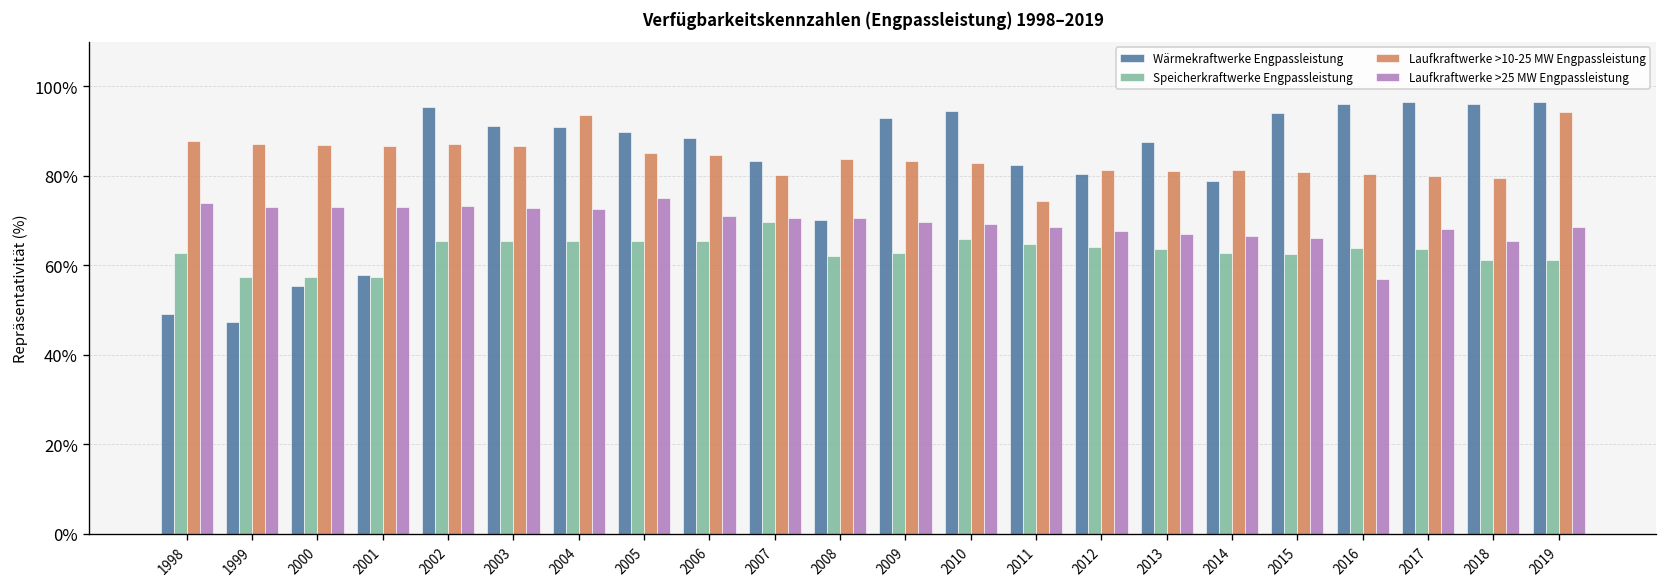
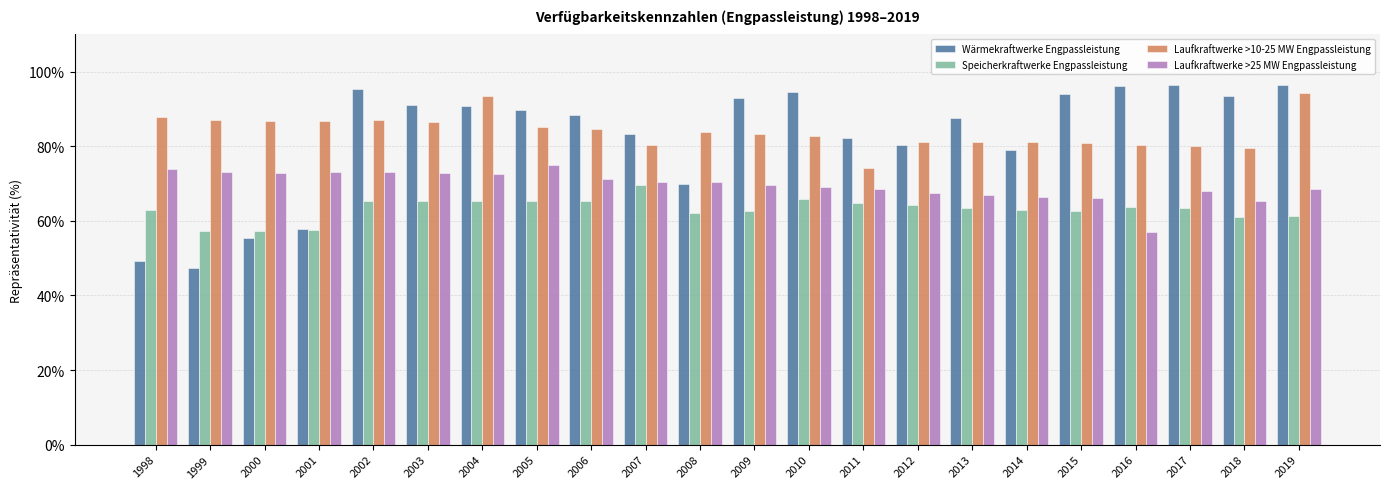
Wärmekraftwerke Engpassleistung, 2018: 96% -> 94%
